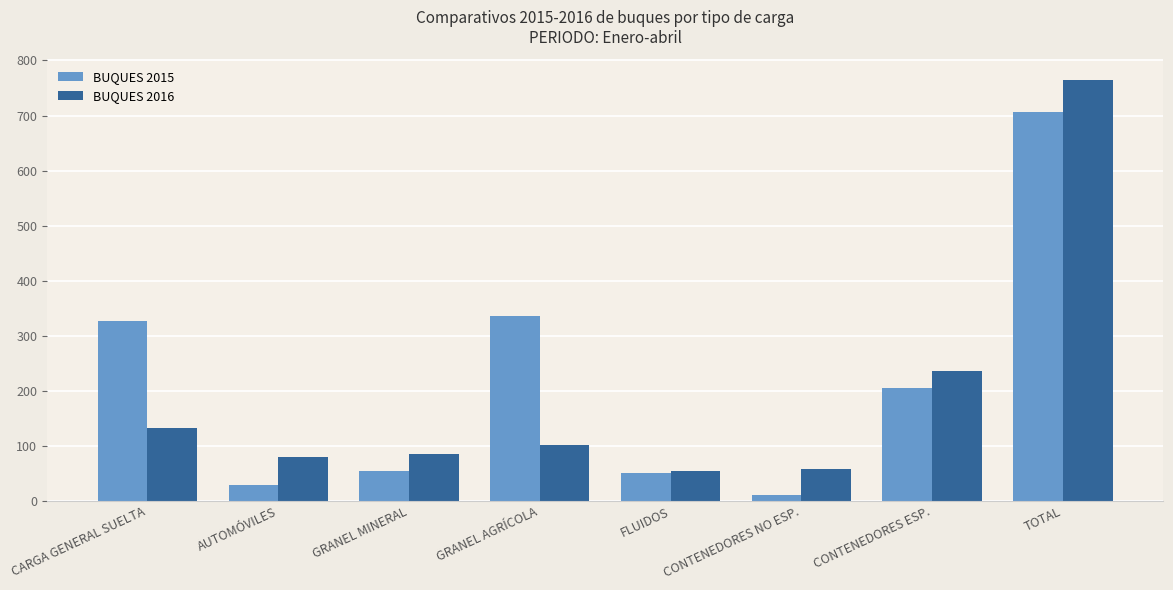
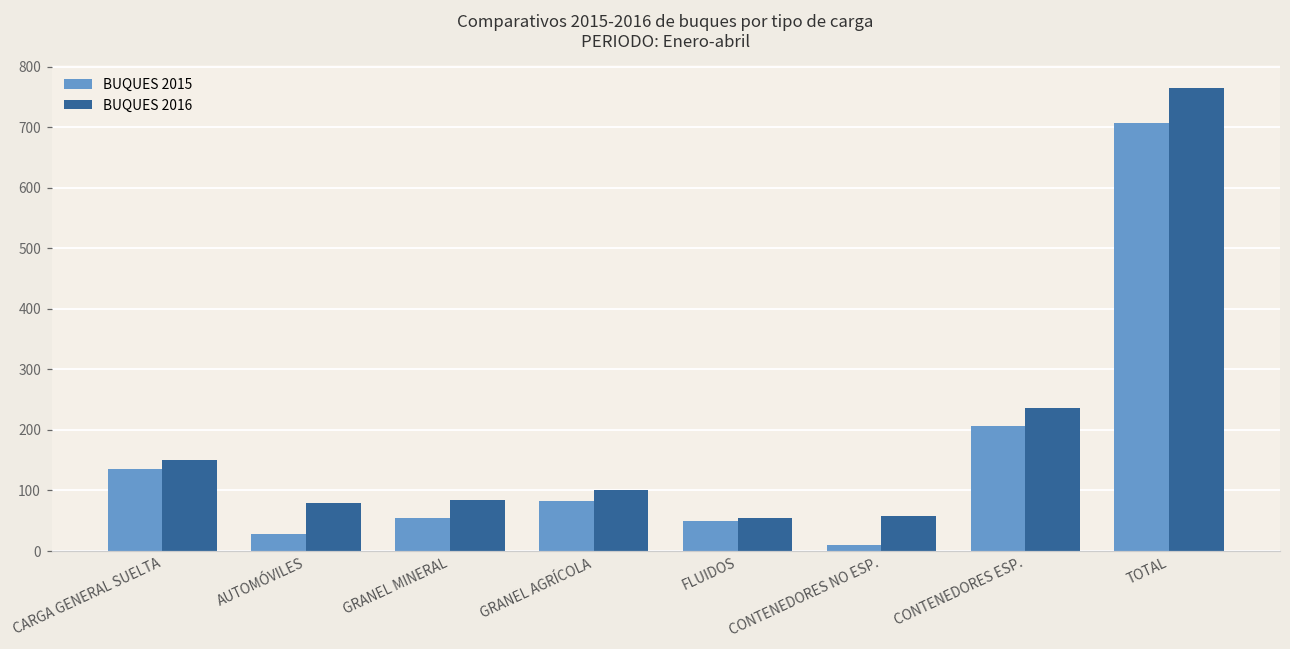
BUQUES 2015, CARGA GENERAL SUELTA: 330 -> 140
BUQUES 2016, CARGA GENERAL SUELTA: 130 -> 150
BUQUES 2015, GRANEL AGRÍCOLA: 340 -> 80
